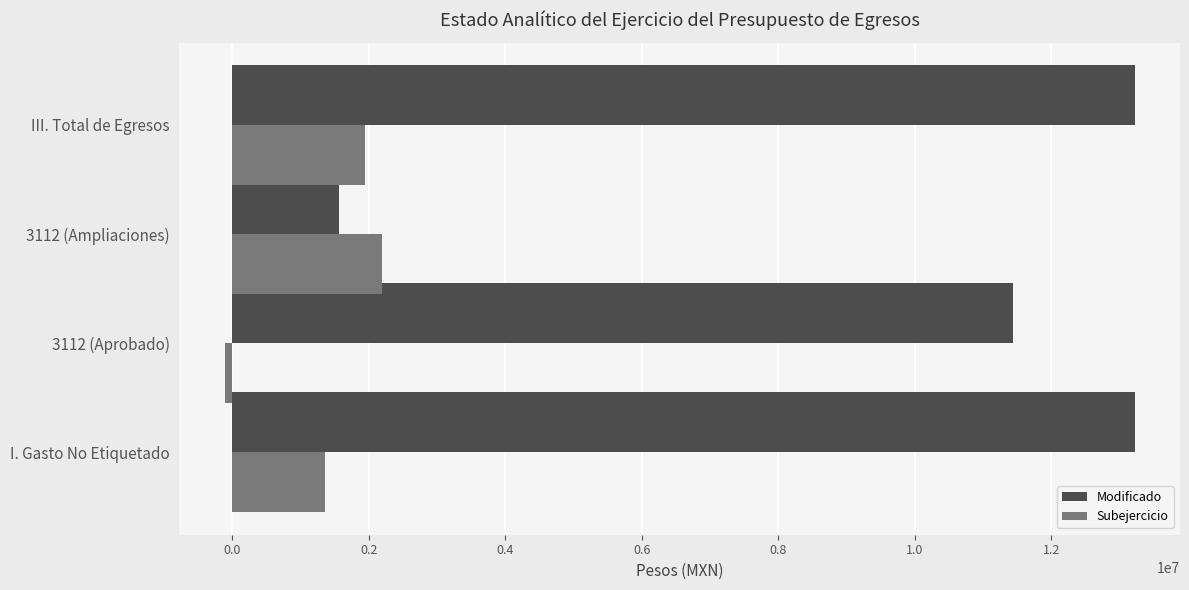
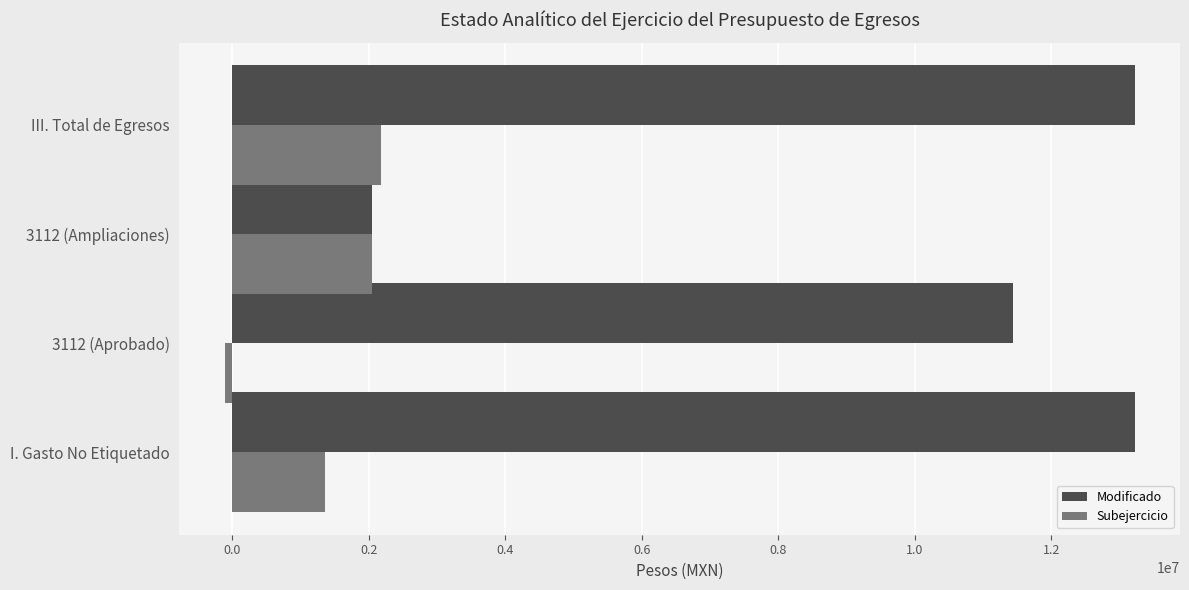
Subejercicio, III. Total de Egresos: 1900000 -> 2200000
Modificado, 3112 (Ampliaciones): 1600000 -> 2100000
Subejercicio, 3112 (Ampliaciones): 2200000 -> 2100000
